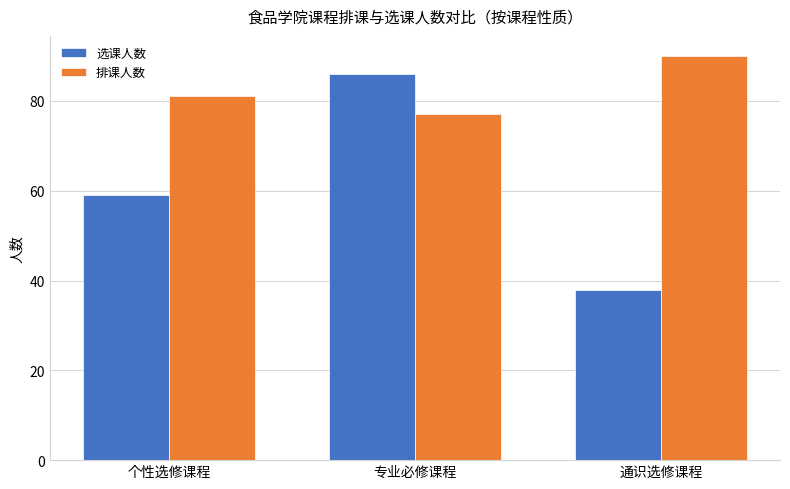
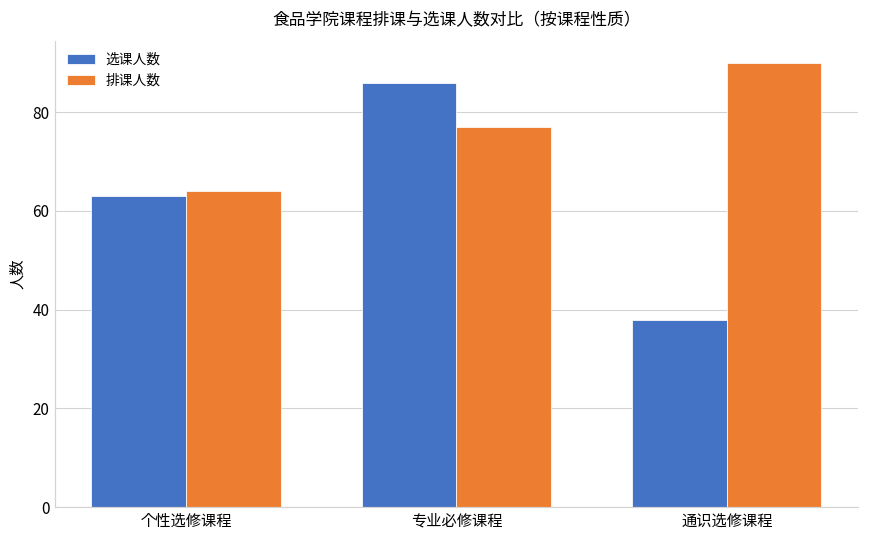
选课人数, 个性选修课程: 59 -> 63
排课人数, 个性选修课程: 81 -> 64
